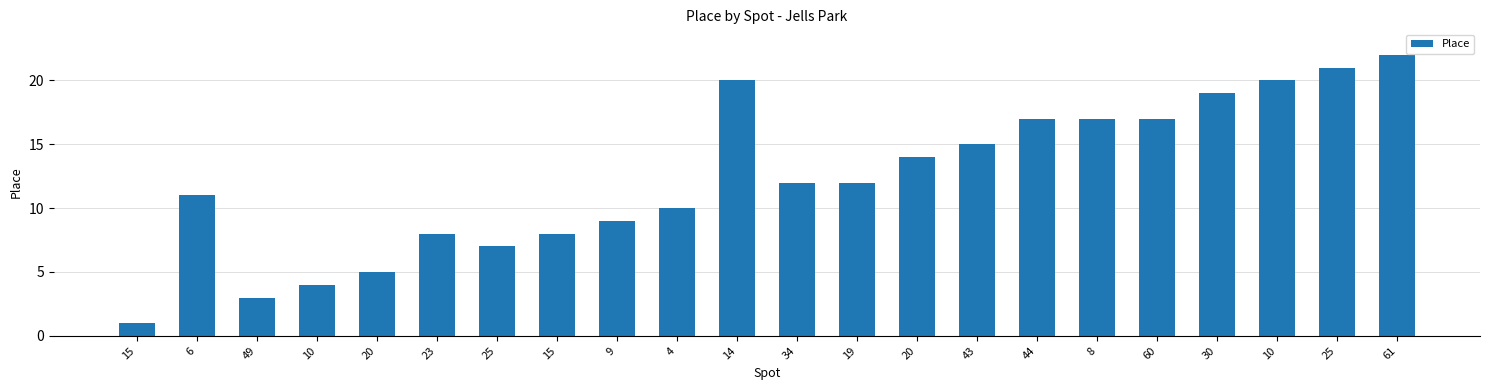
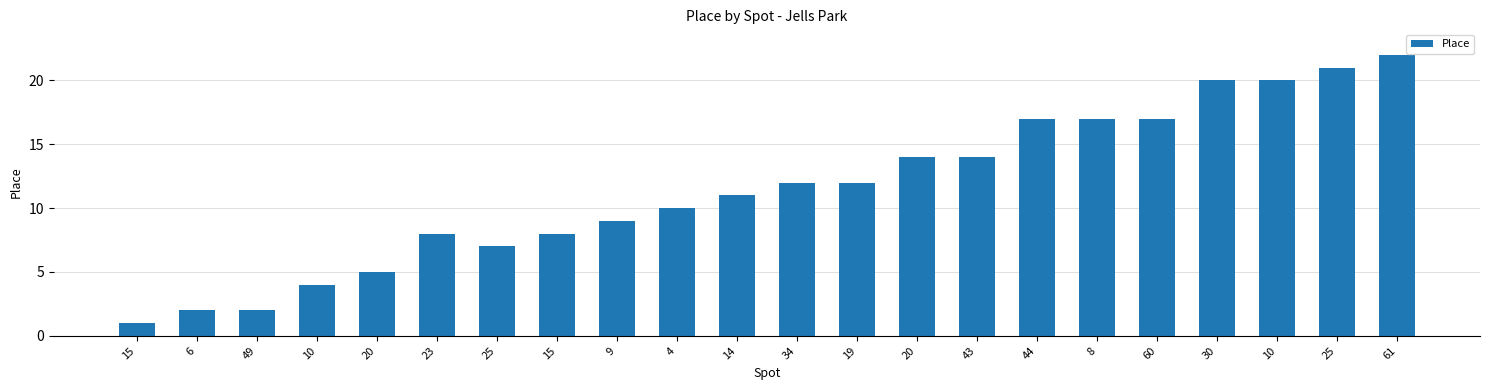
6: 11 -> 2
49: 3 -> 2
14: 20 -> 11
43: 15 -> 14
30: 19 -> 20
